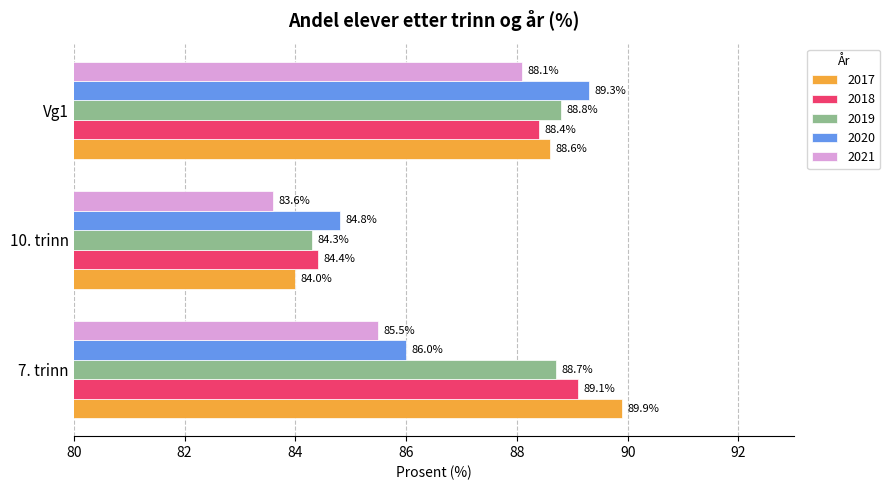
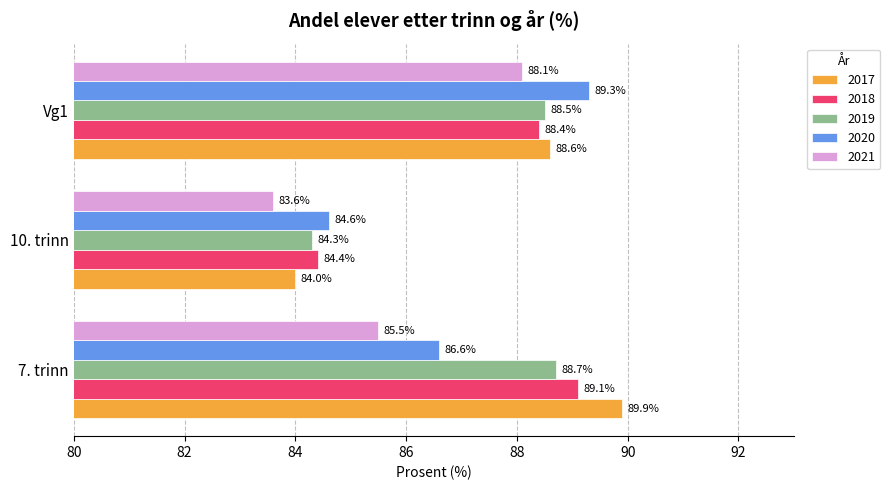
2019, Vg1: 88.8% -> 88.5%
2020, 10. trinn: 84.8% -> 84.6%
2020, 7. trinn: 86.0% -> 86.6%
